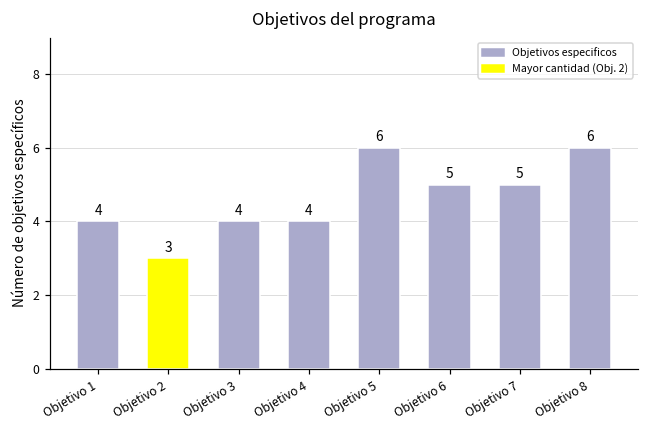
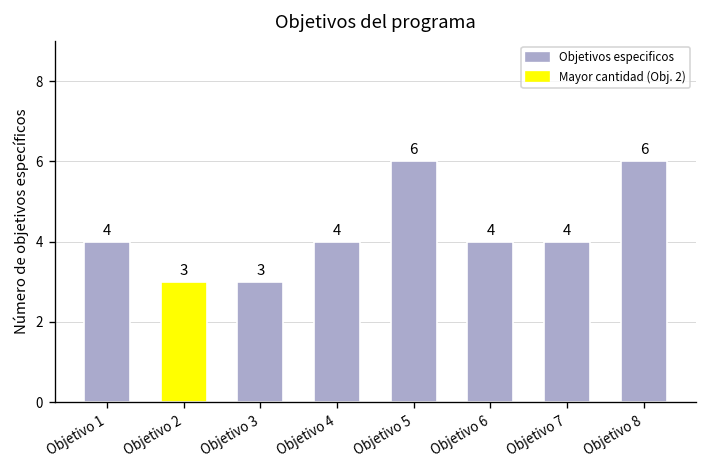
Objetivo 3: 4 -> 3
Objetivo 6: 5 -> 4
Objetivo 7: 5 -> 4
